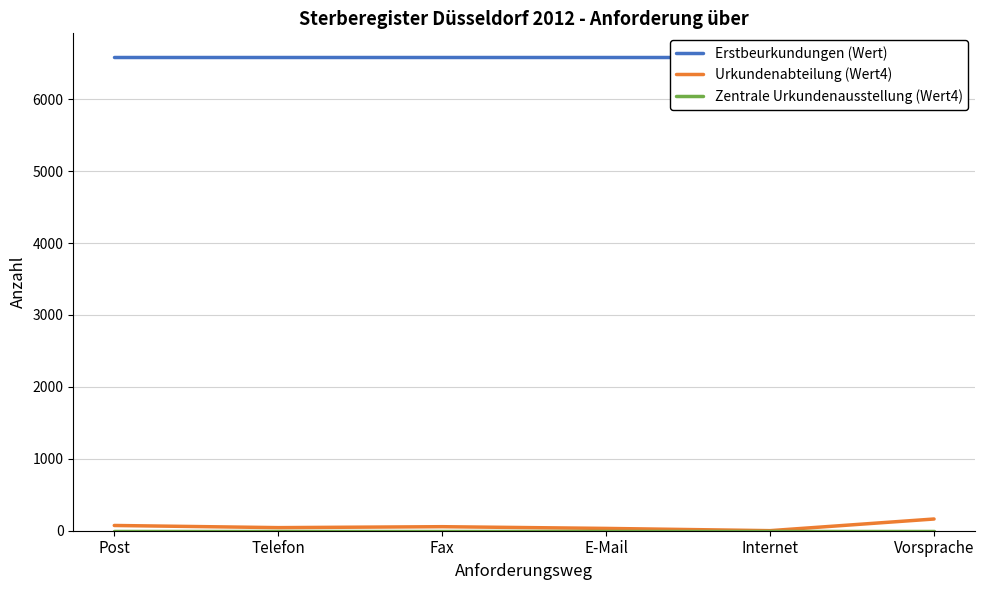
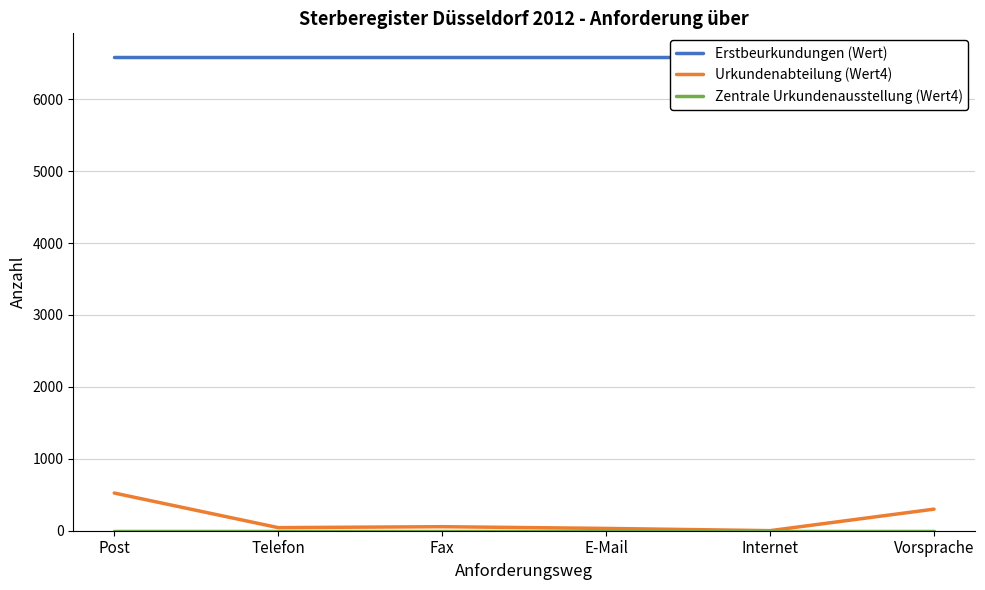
Urkundenabteilung (Wert4), Post: 100 -> 500
Urkundenabteilung (Wert4), Vorsprache: 200 -> 300
